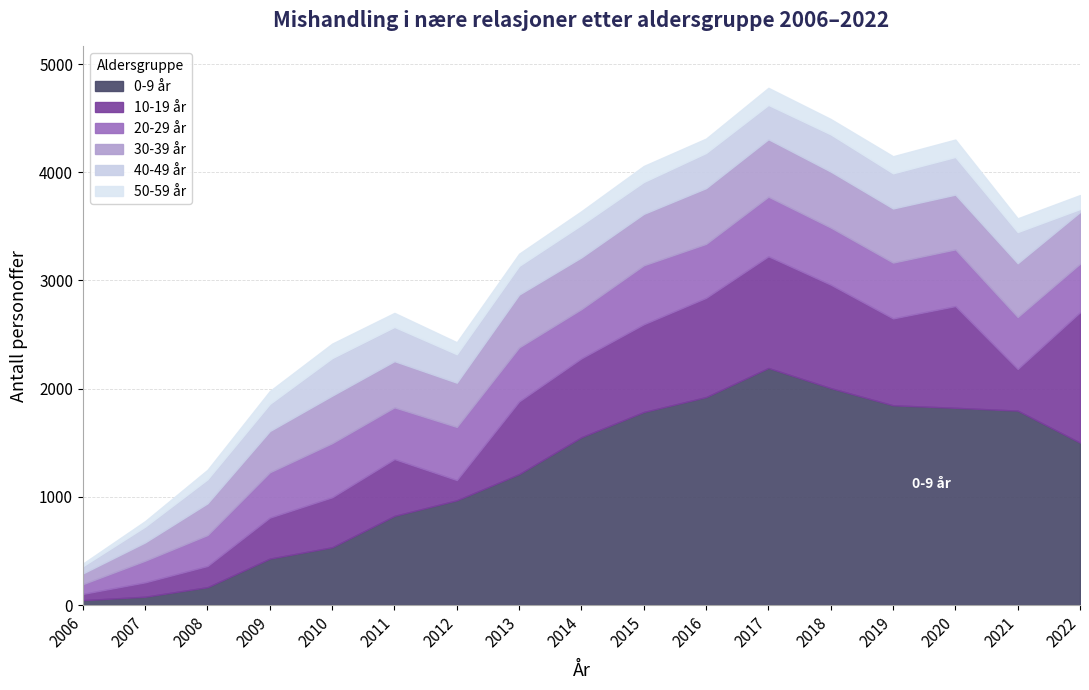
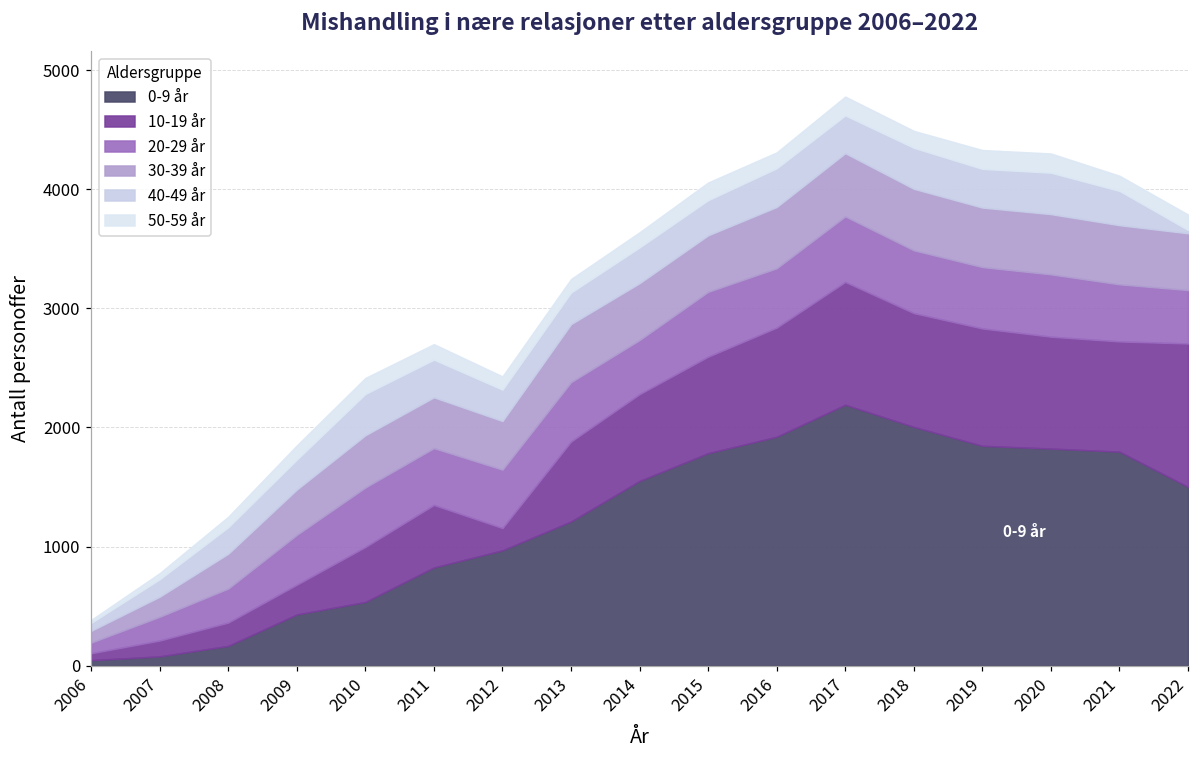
10-19 år, 2009: 380 -> 250
10-19 år, 2019: 800 -> 990
10-19 år, 2021: 390 -> 930
